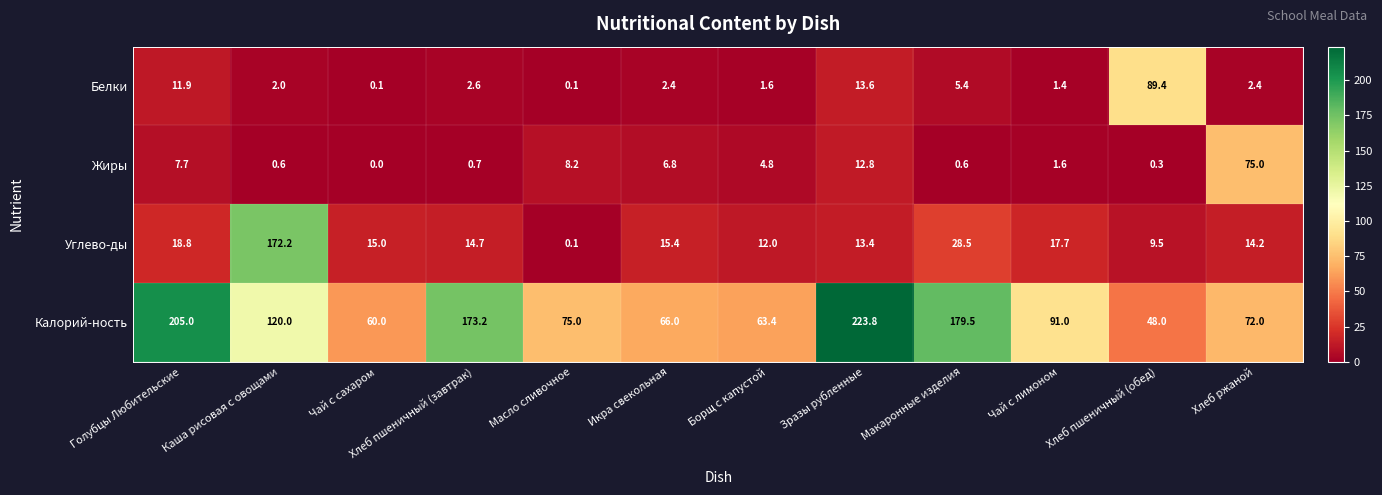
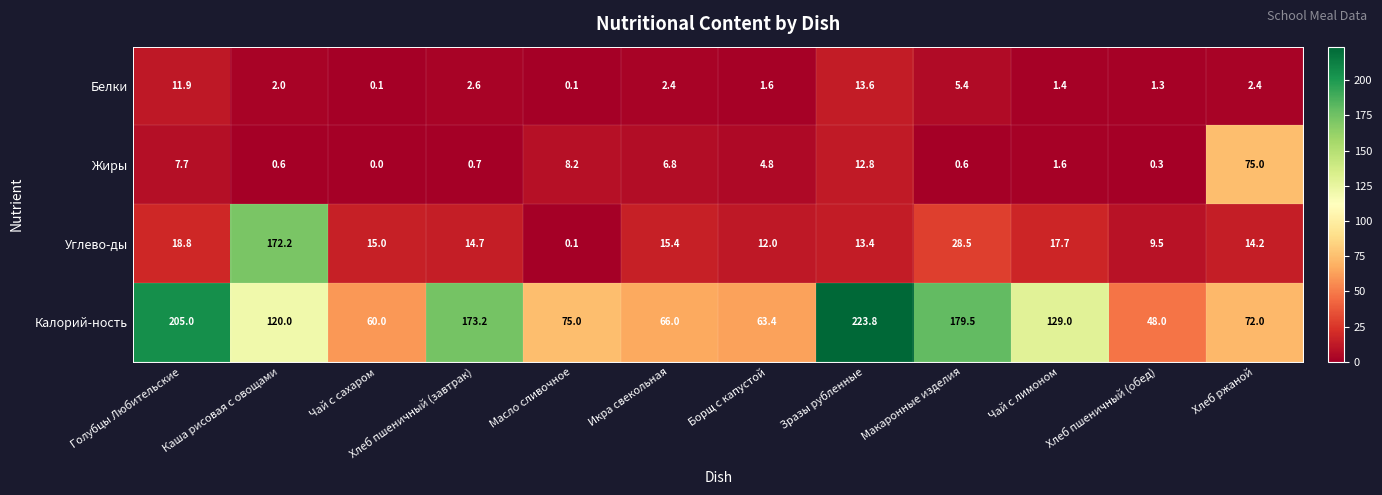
Белки, Хлеб пшеничный (обед): 89.4 -> 1.3
Калорий-ность, Чай с лимоном: 91.0 -> 129.0
